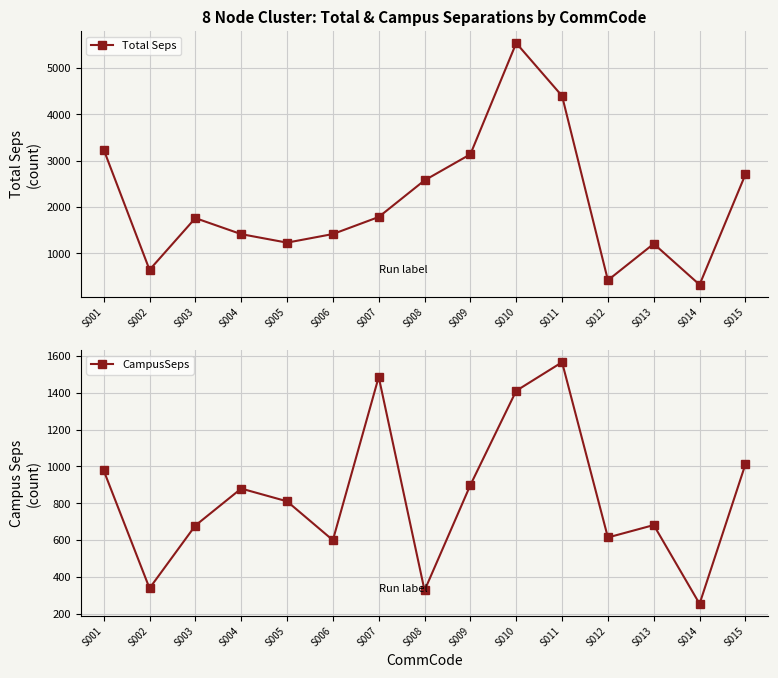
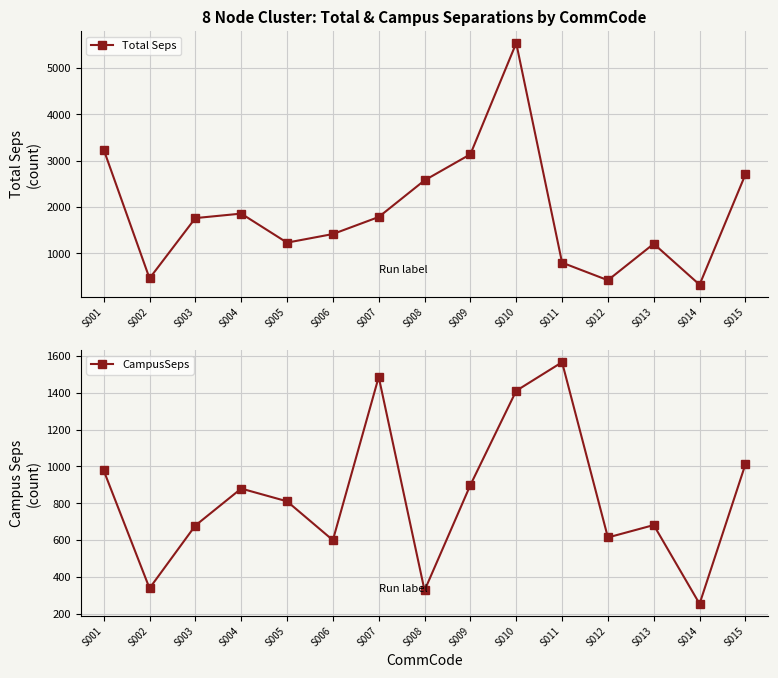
8 Node Cluster: Total & Campus Separations by CommCode, S002: 600 -> 500
8 Node Cluster: Total & Campus Separations by CommCode, S004: 1400 -> 1900
8 Node Cluster: Total & Campus Separations by CommCode, S011: 4400 -> 800
